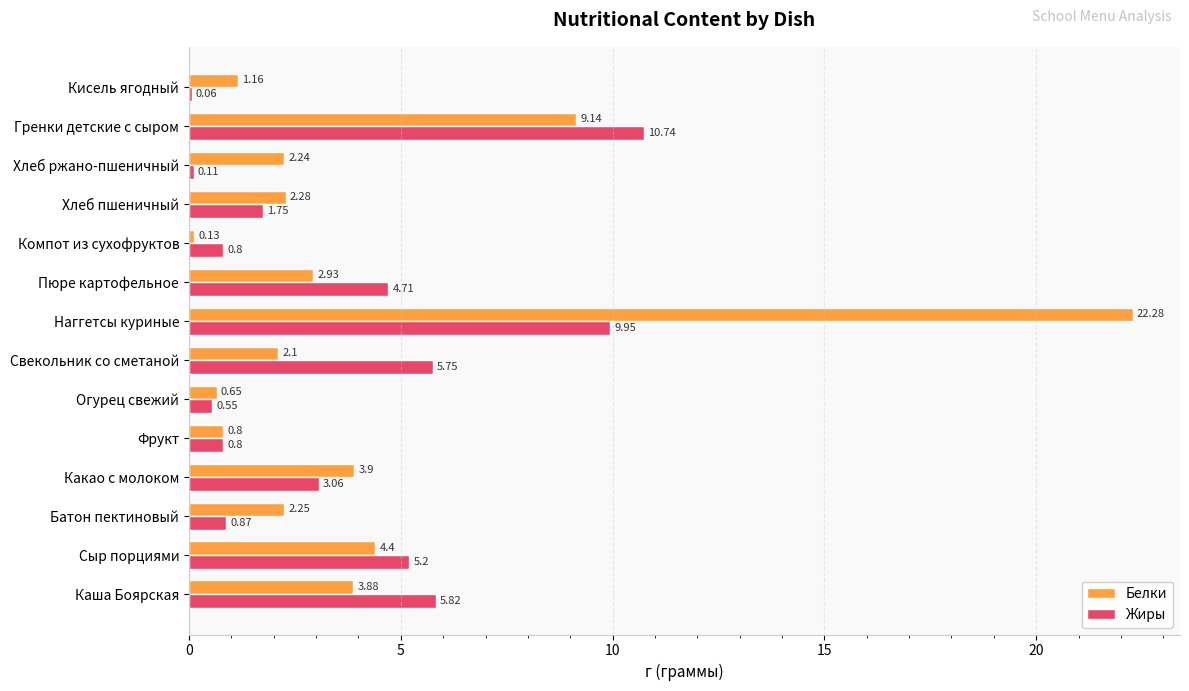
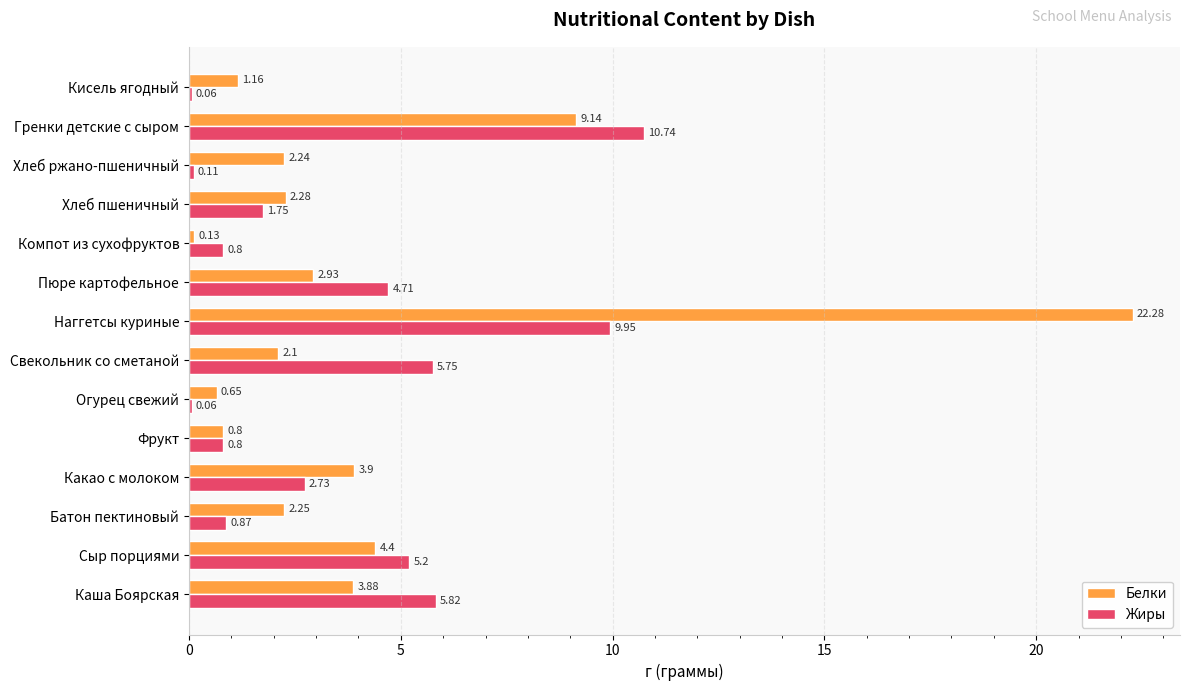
Жиры, Огурец свежий: 0.55 -> 0.06
Жиры, Какао с молоком: 3.06 -> 2.73
